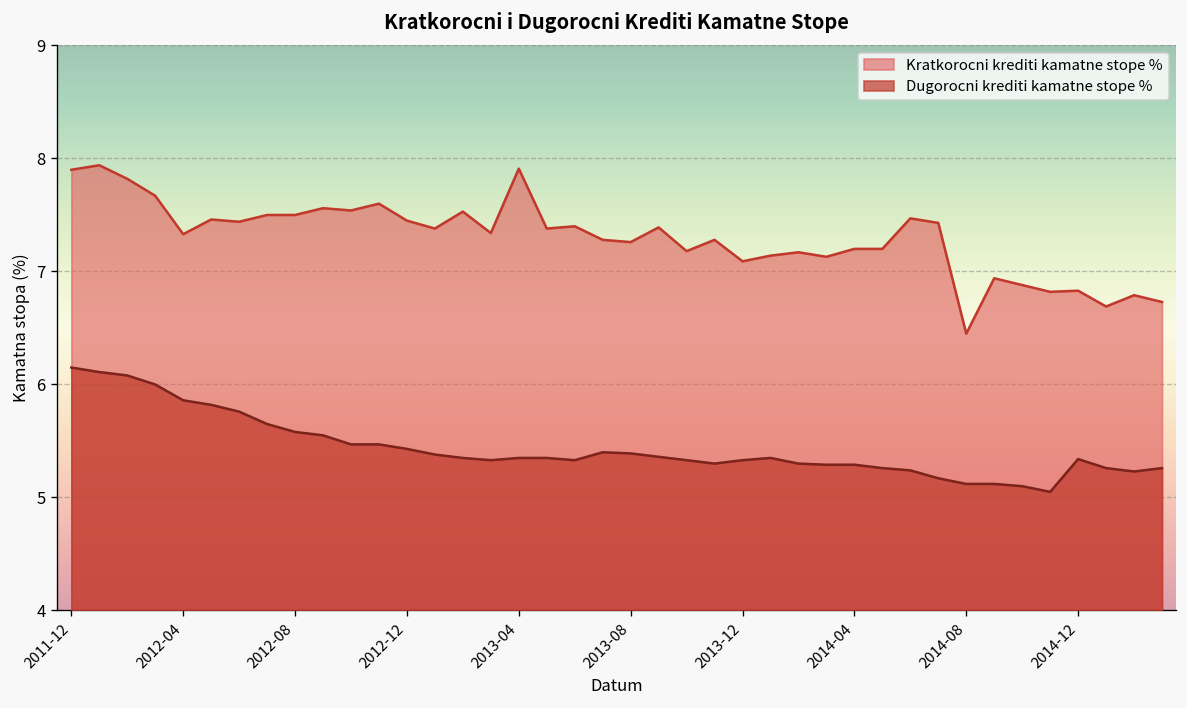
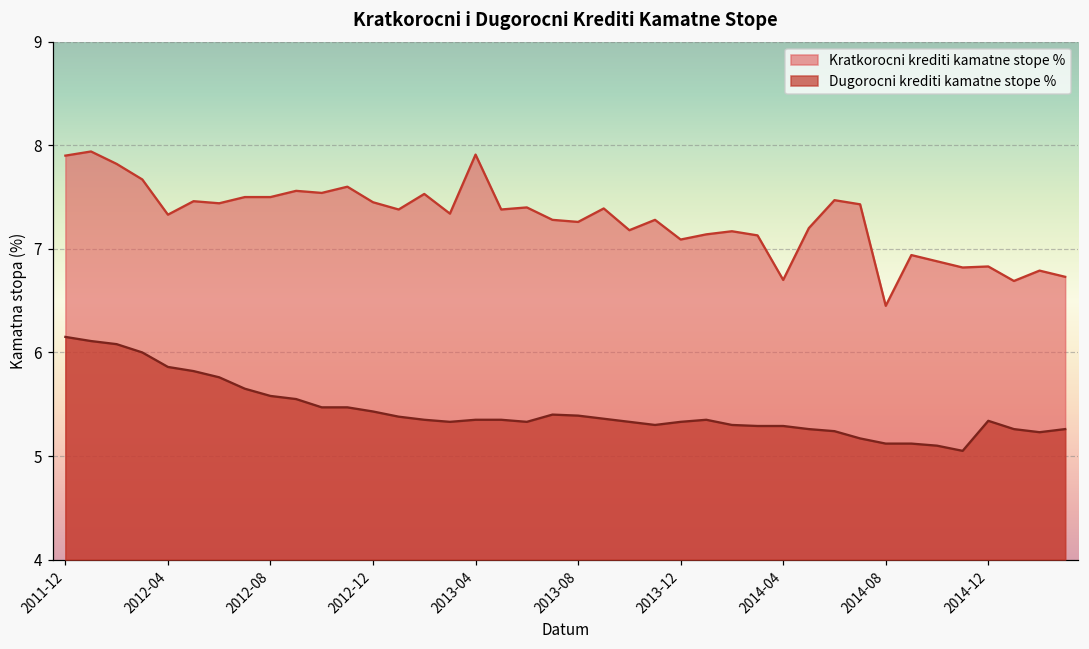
Kratkorocni krediti kamatne stope %, 2014-04: 7.2 -> 6.7
